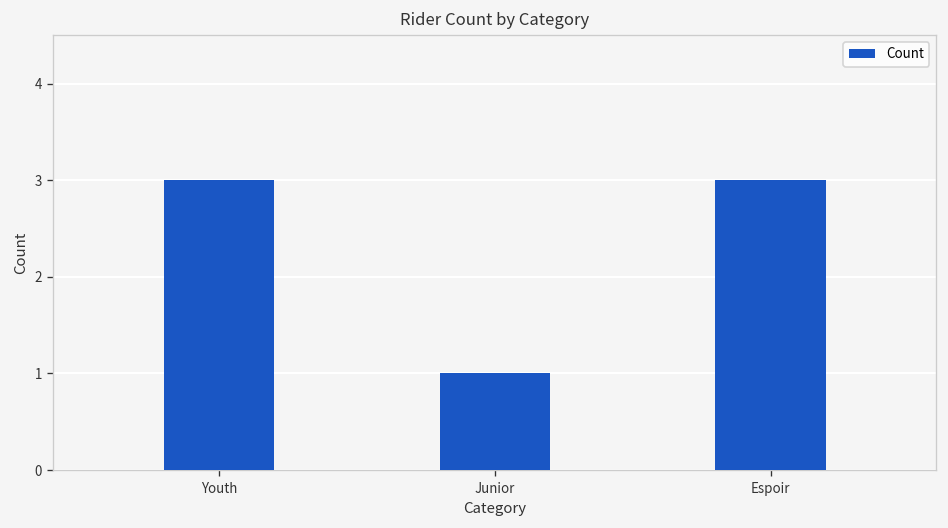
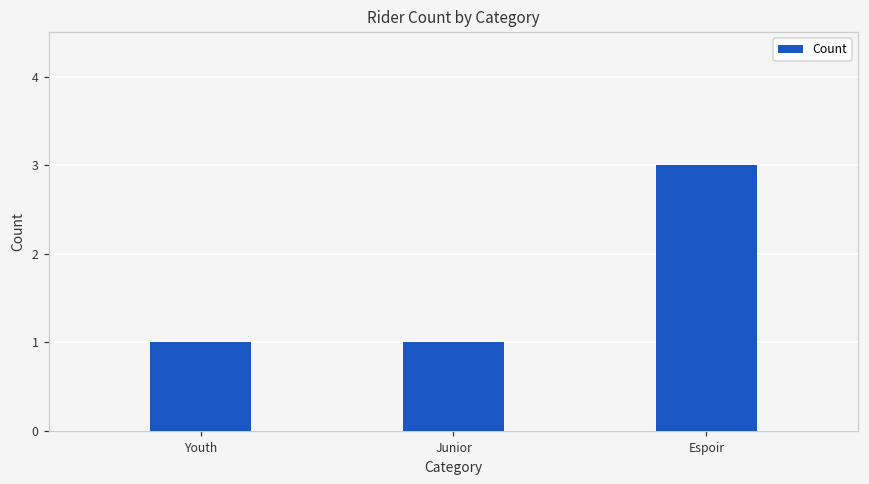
Youth: 3 -> 1
